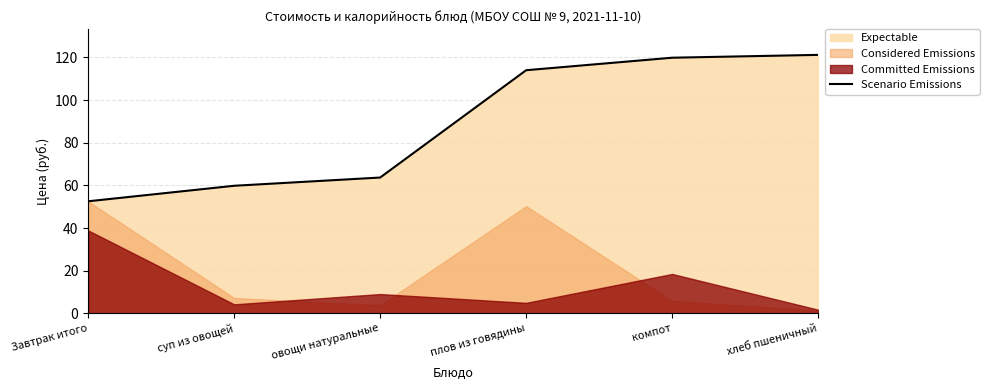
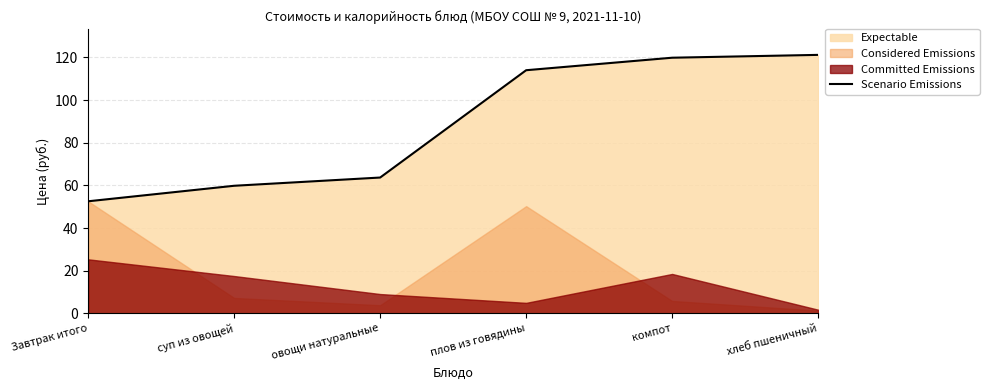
Committed Emissions, Завтрак итого: 39 -> 25
Committed Emissions, суп из овощей: 4 -> 18
